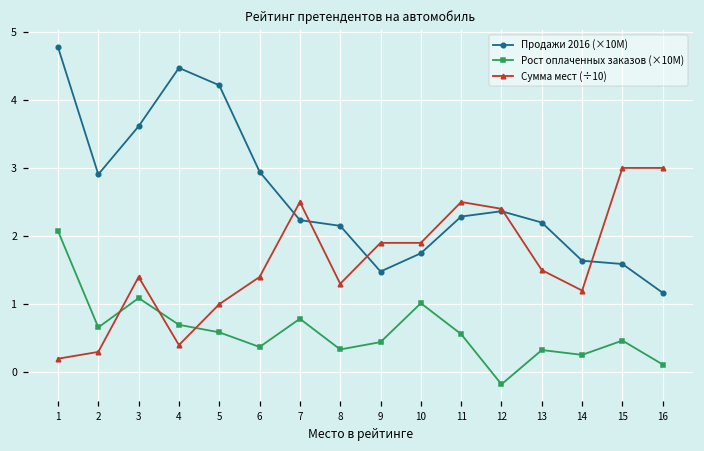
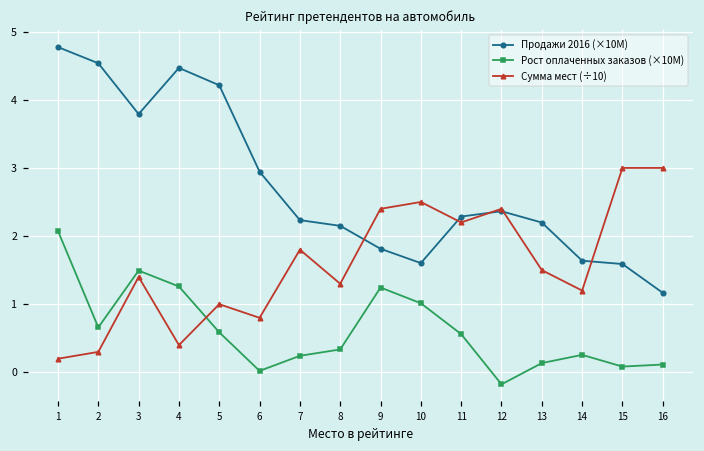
Продажи 2016 (×10М), 2: 2.9 -> 4.5
Продажи 2016 (×10М), 3: 3.6 -> 3.8
Рост оплаченных заказов (×10М), 3: 1.1 -> 1.5
Рост оплаченных заказов (×10М), 4: 0.7 -> 1.3
Рост оплаченных заказов (×10М), 6: 0.4 -> 0.0
Сумма мест (÷10), 6: 1.4 -> 0.8
Рост оплаченных заказов (×10М), 7: 0.8 -> 0.2
Сумма мест (÷10), 7: 2.5 -> 1.8
Продажи 2016 (×10М), 9: 1.5 -> 1.8
Рост оплаченных заказов (×10М), 9: 0.4 -> 1.2
Сумма мест (÷10), 9: 1.9 -> 2.4
Продажи 2016 (×10М), 10: 1.7 -> 1.6
Сумма мест (÷10), 10: 1.9 -> 2.5
Сумма мест (÷10), 11: 2.5 -> 2.2
Рост оплаченных заказов (×10М), 13: 0.3 -> 0.1
Рост оплаченных заказов (×10М), 15: 0.5 -> 0.1
